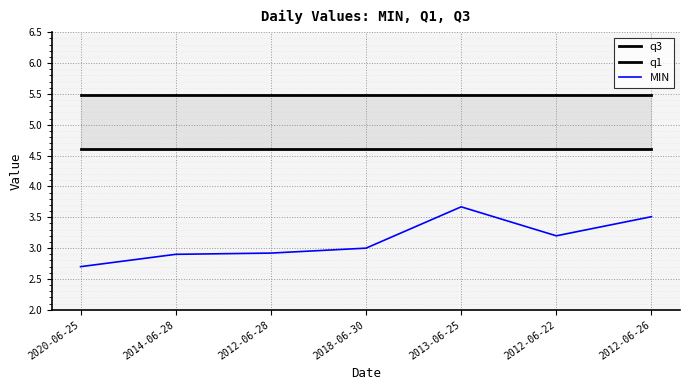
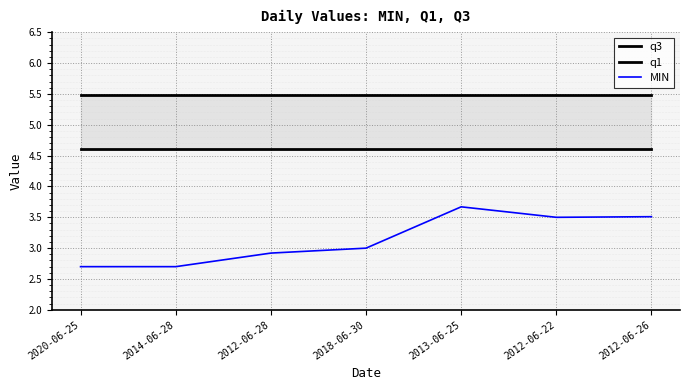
MIN, 2014-06-28: 2.9 -> 2.7
MIN, 2012-06-22: 3.2 -> 3.5
